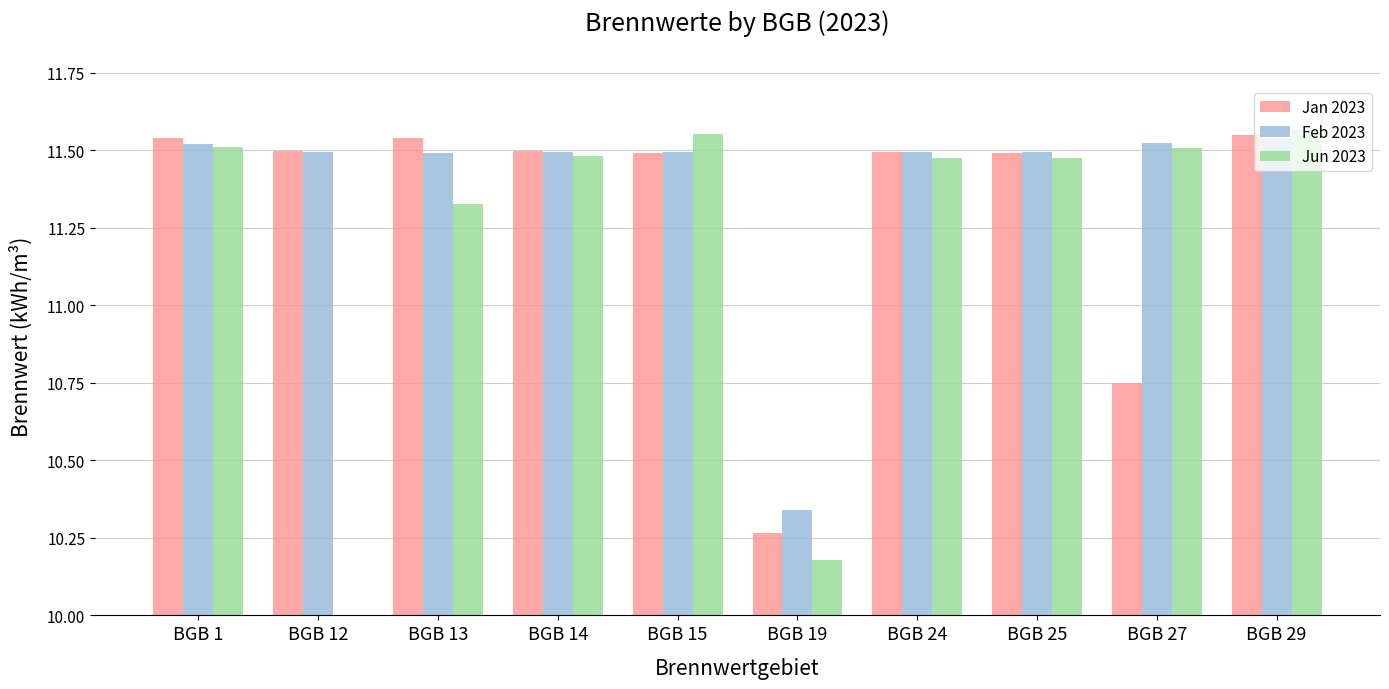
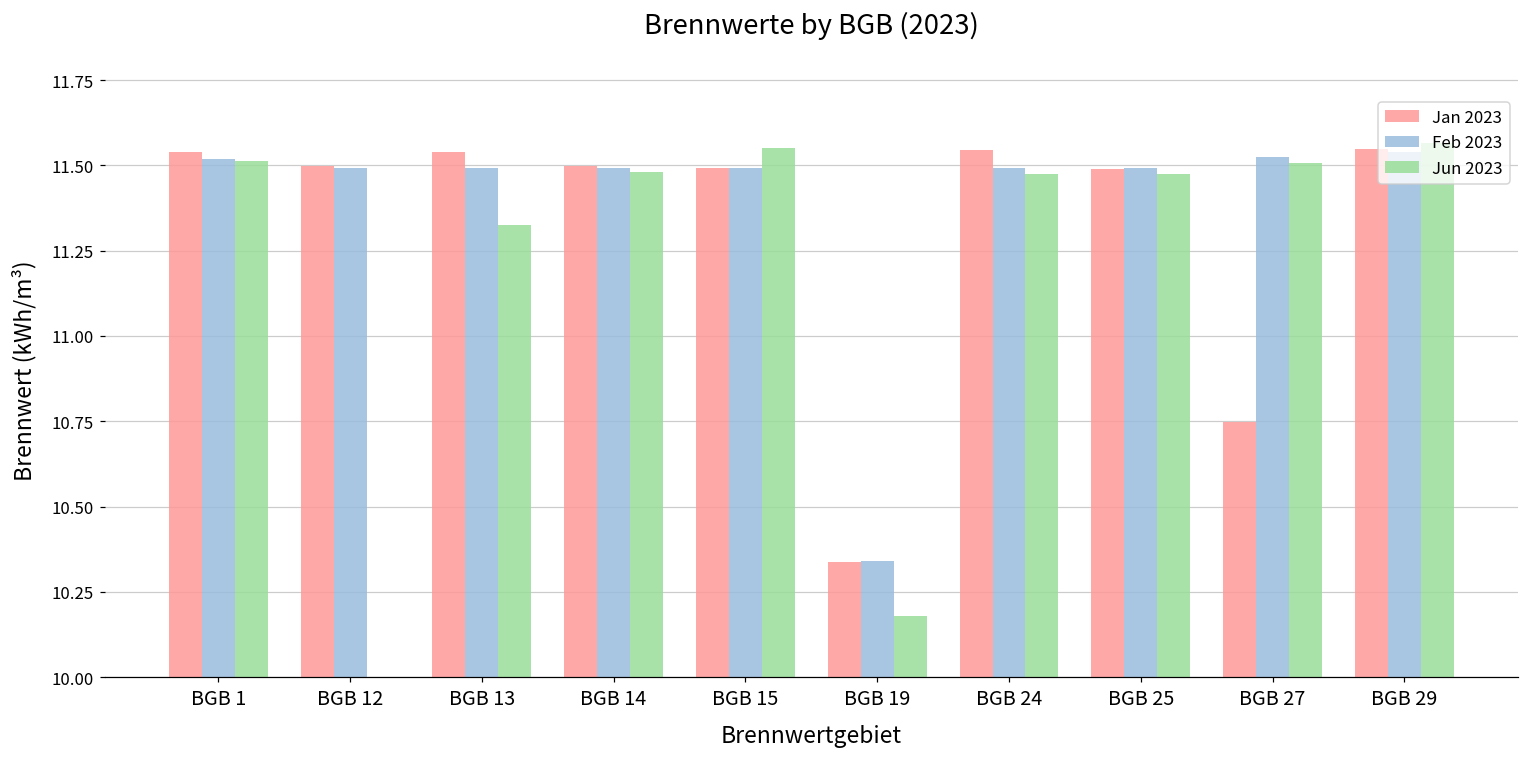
Jan 2023, BGB 19: 10.27 -> 10.34
Jan 2023, BGB 24: 11.49 -> 11.54
